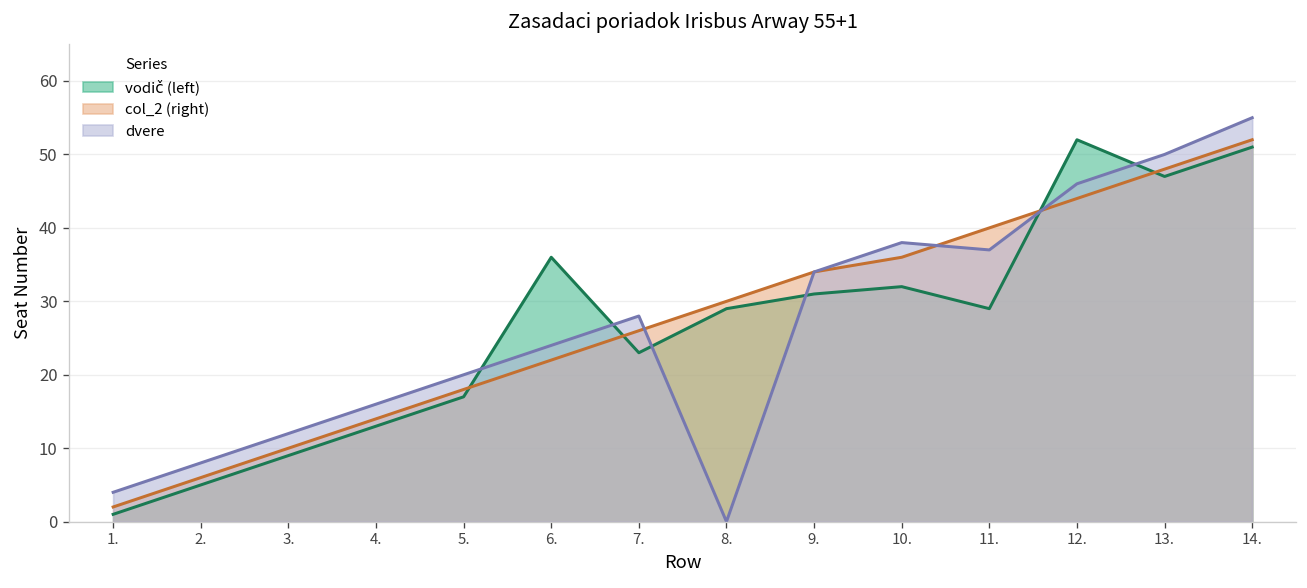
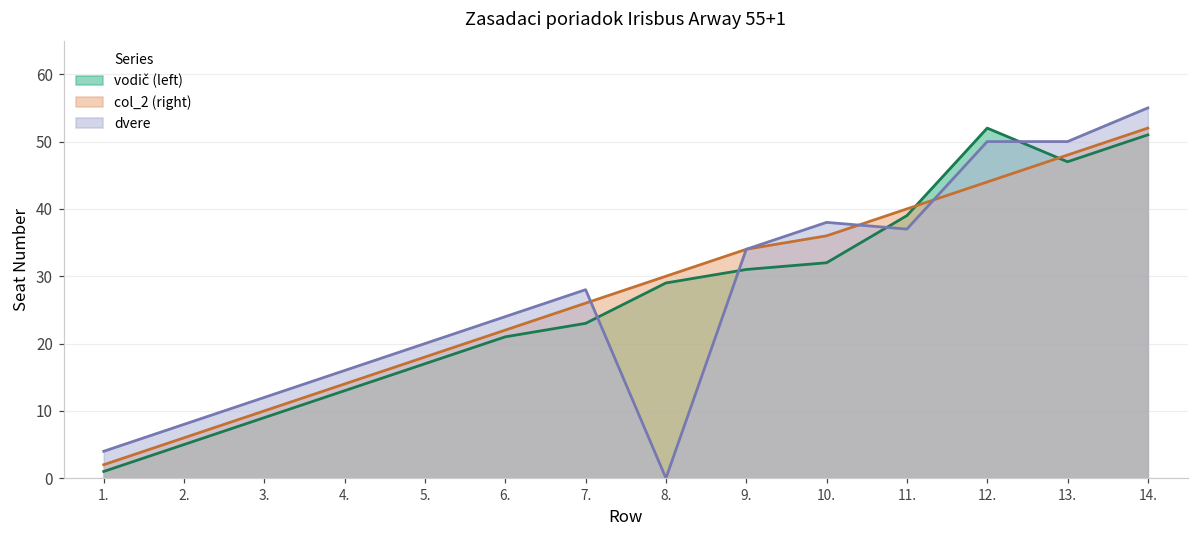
vodič (left), 6.: 36 -> 21
vodič (left), 11.: 29 -> 39
dvere, 12.: 46 -> 50
